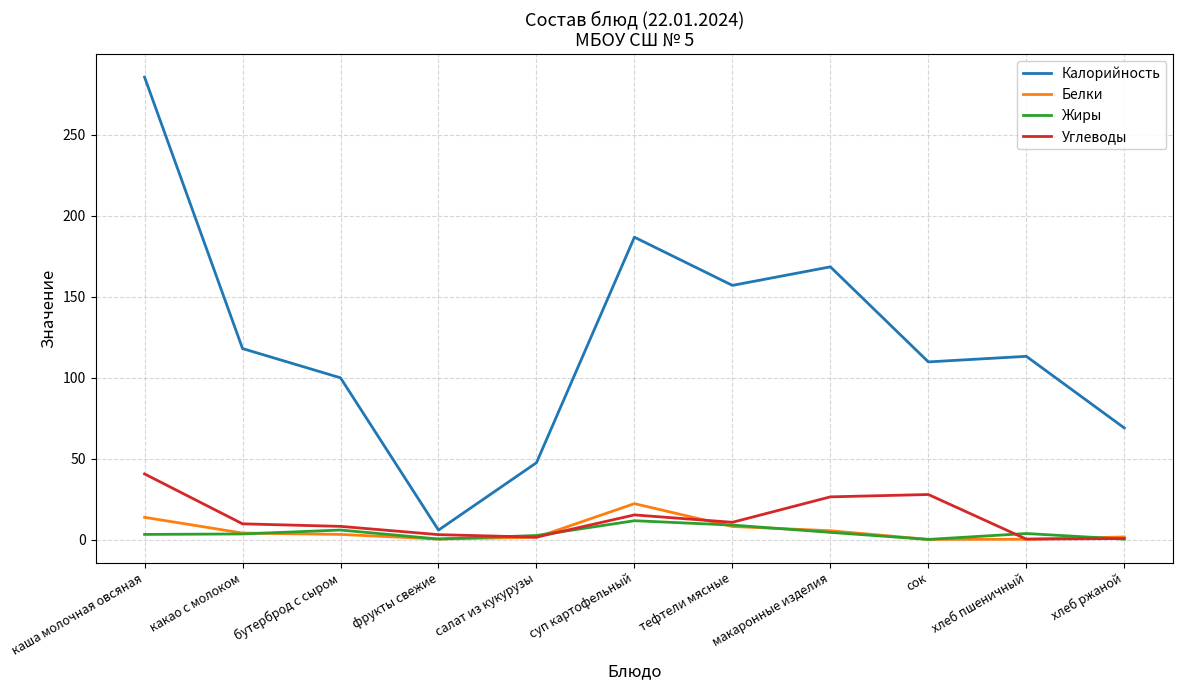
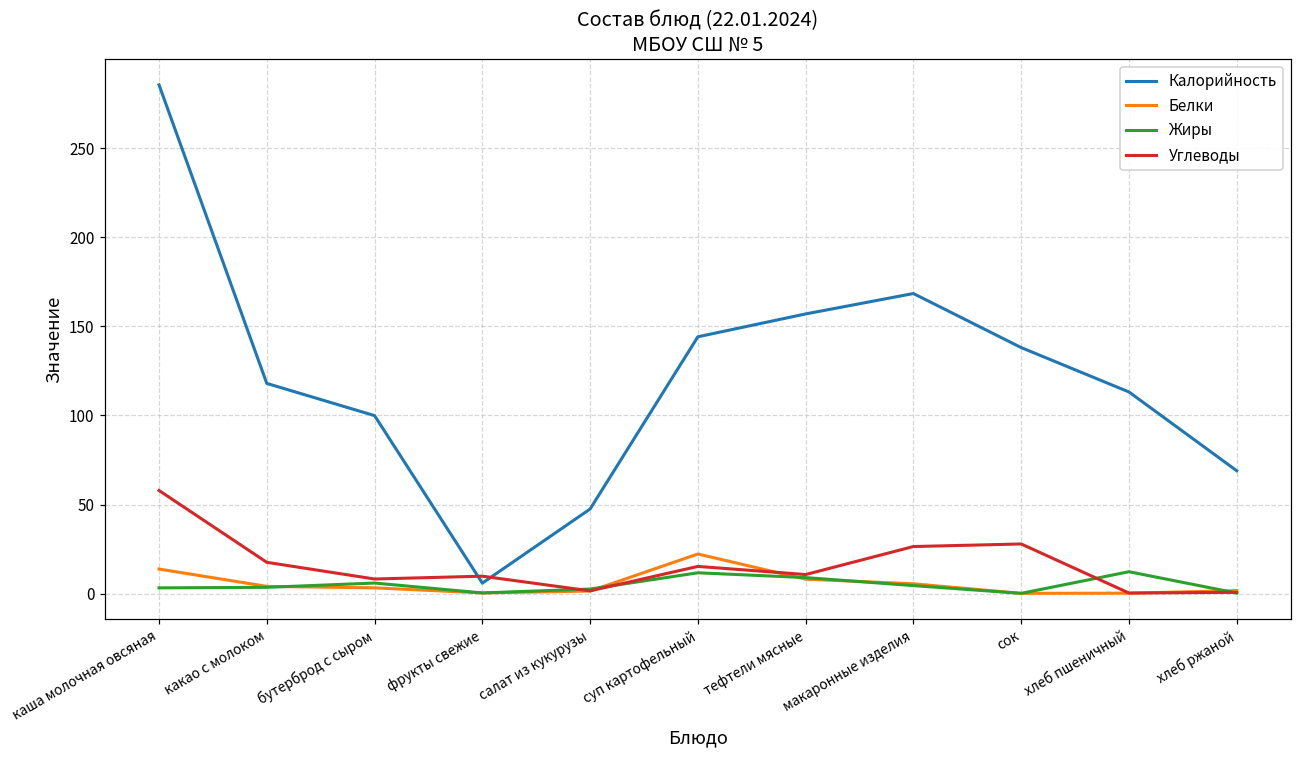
Углеводы, каша молочная овсяная: 41 -> 58
Углеводы, какао с молоком: 10 -> 18
Углеводы, фрукты свежие: 3 -> 10
Калорийность, суп картофельный: 187 -> 144
Калорийность, сок: 110 -> 138
Жиры, хлеб пшеничный: 4 -> 12
